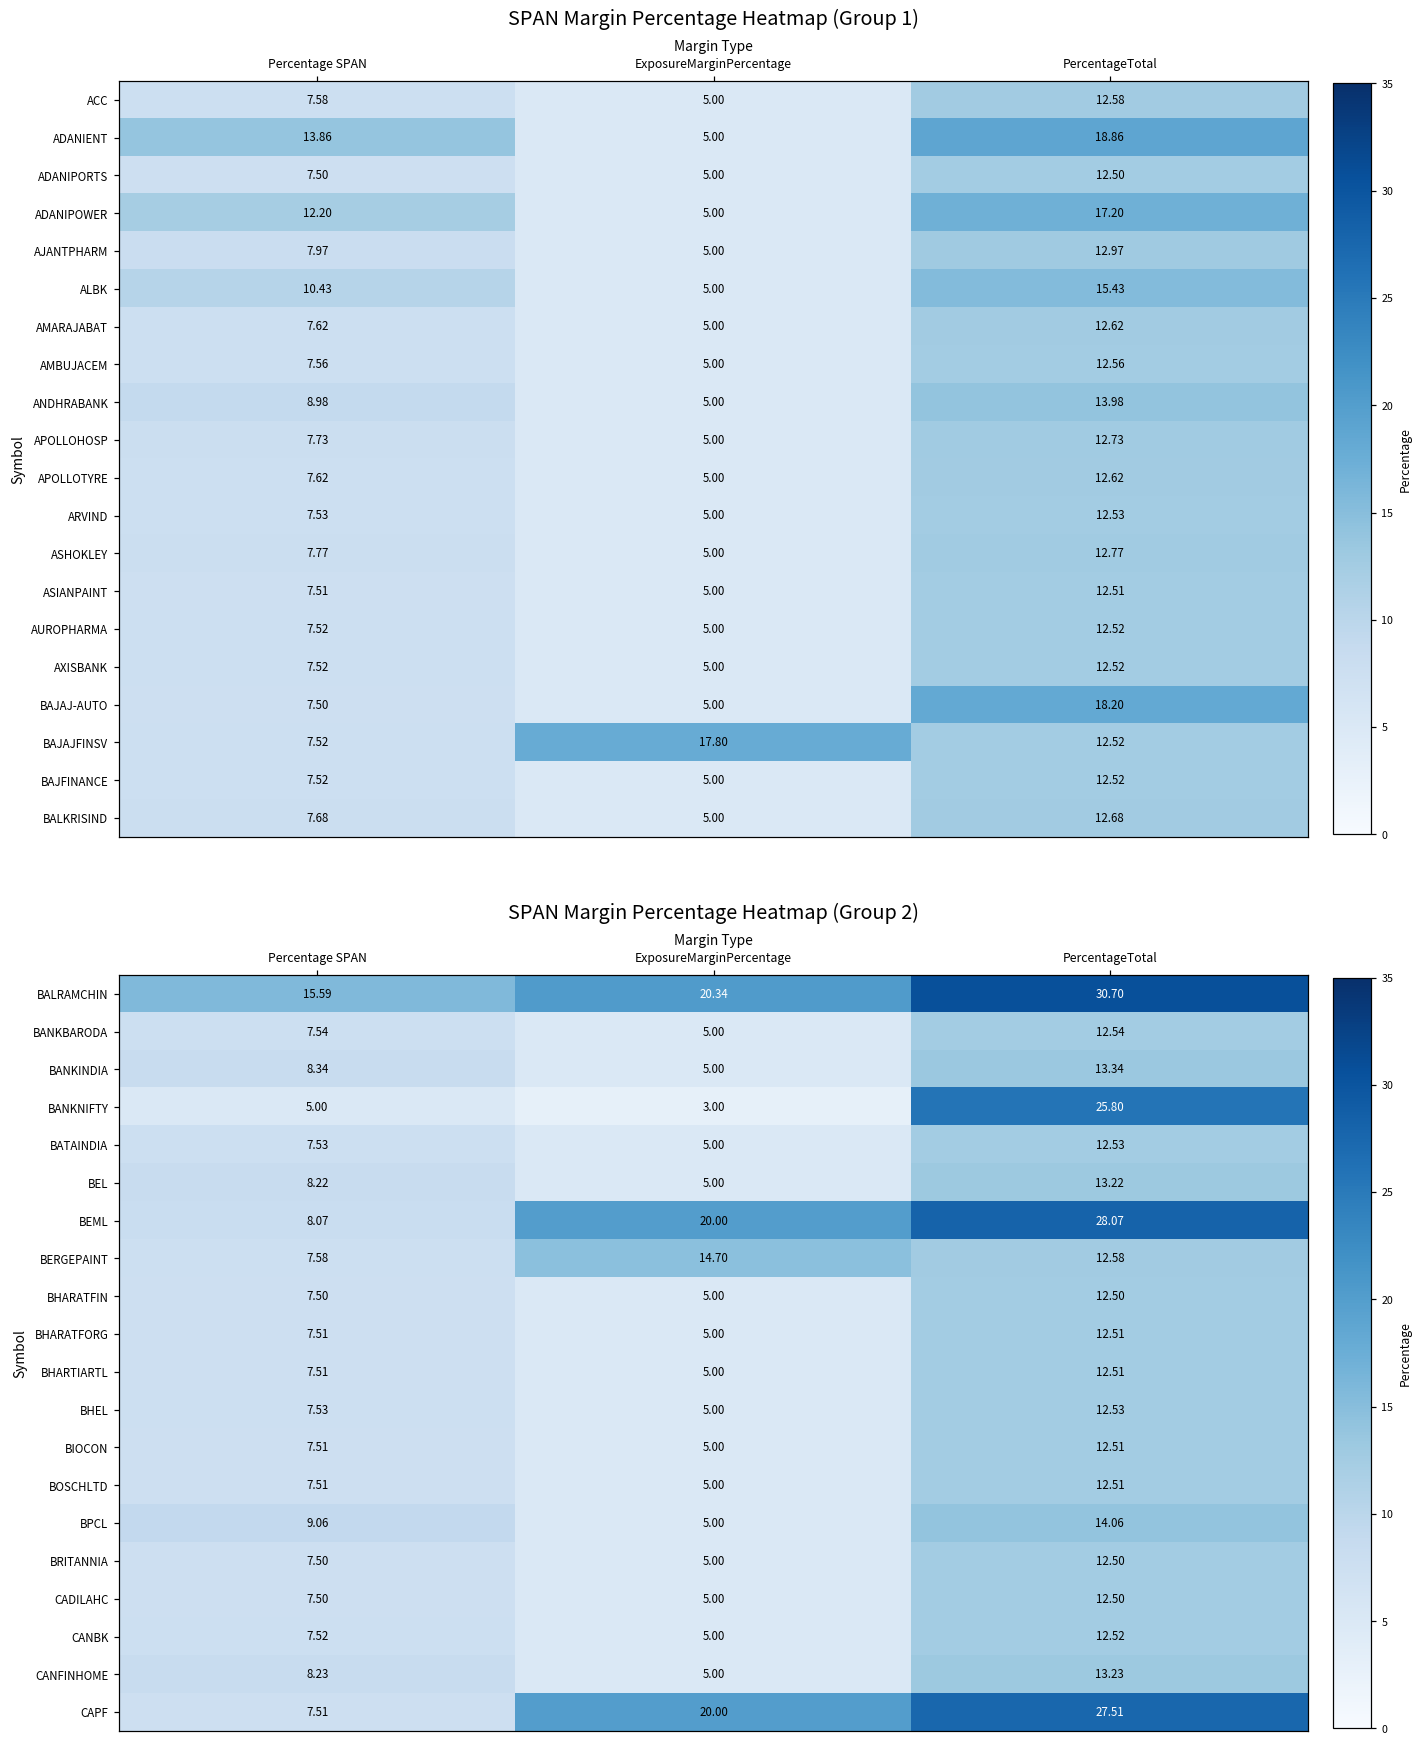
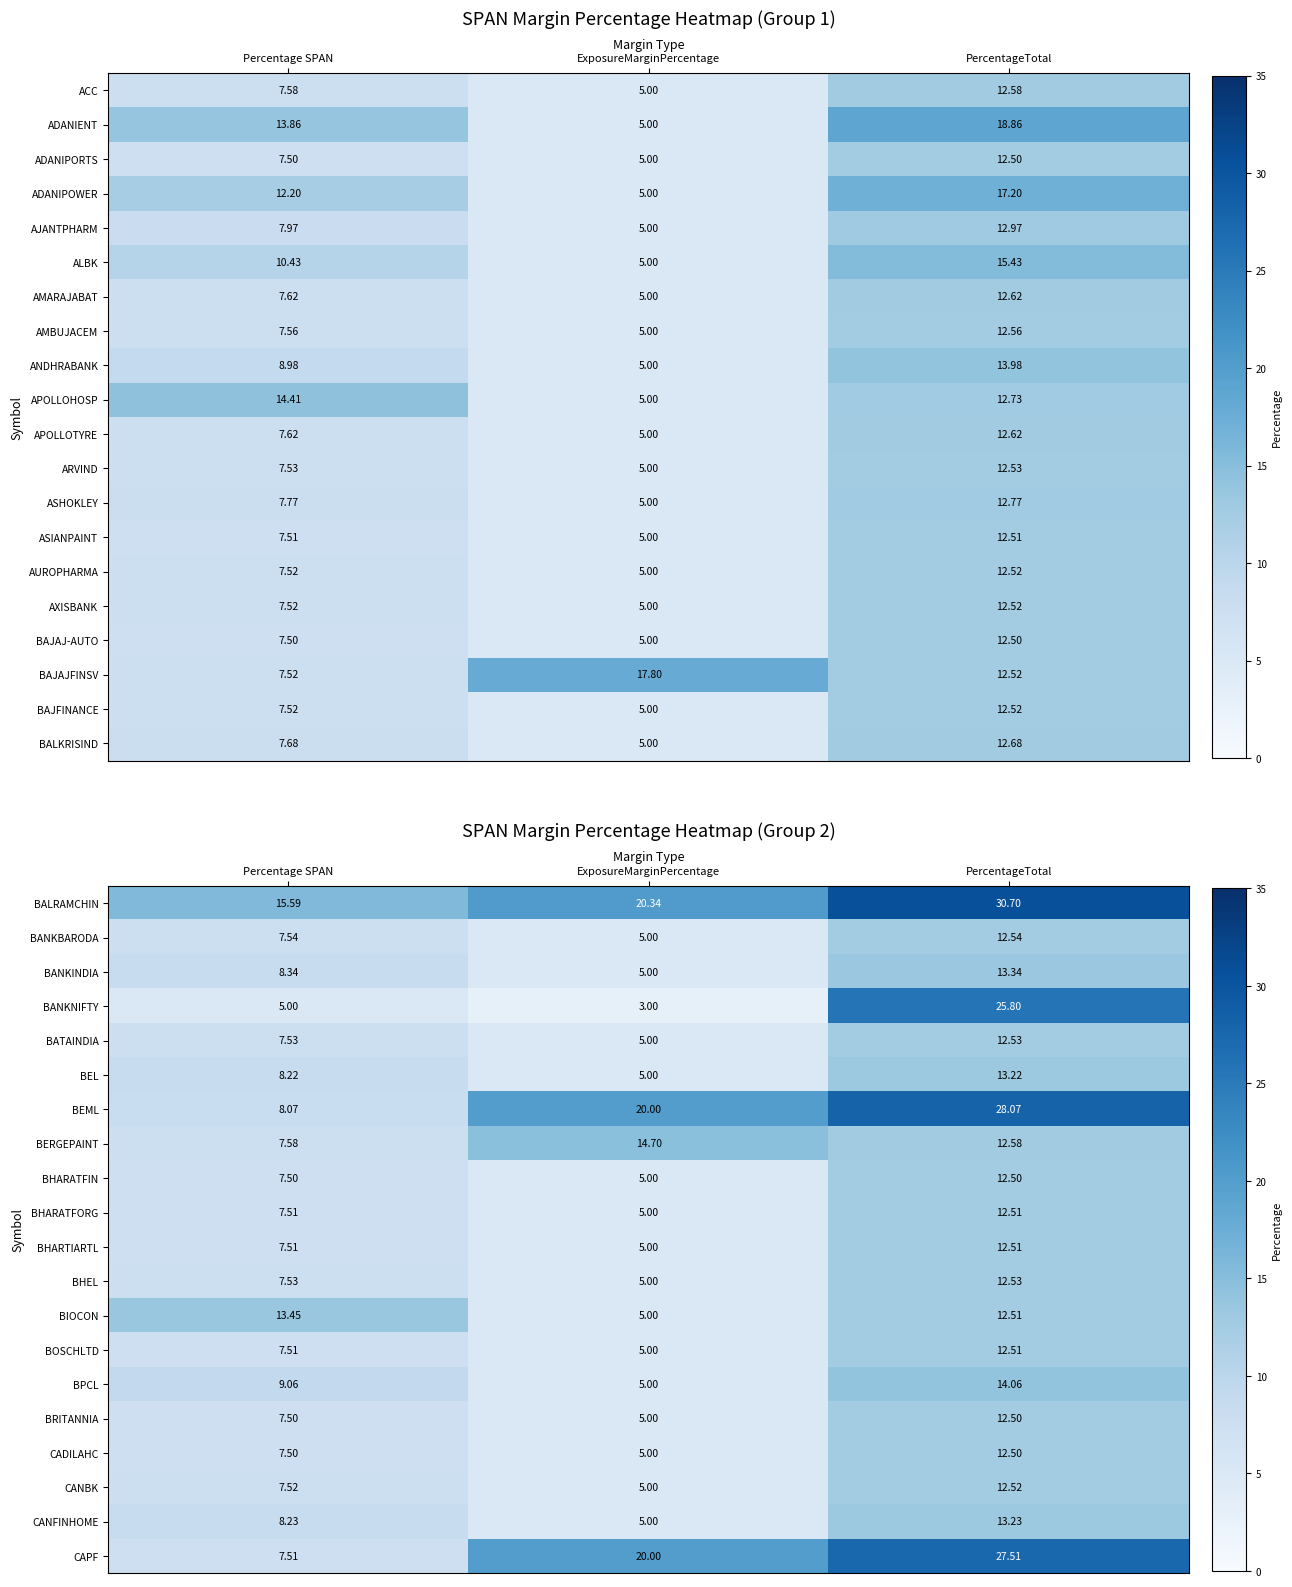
SPAN Margin Percentage Heatmap (Group 1), APOLLOHOSP, Percentage SPAN: 7.73 -> 14.41
SPAN Margin Percentage Heatmap (Group 1), BAJAJ-AUTO, PercentageTotal: 18.20 -> 12.50
SPAN Margin Percentage Heatmap (Group 2), BIOCON, Percentage SPAN: 7.51 -> 13.45
